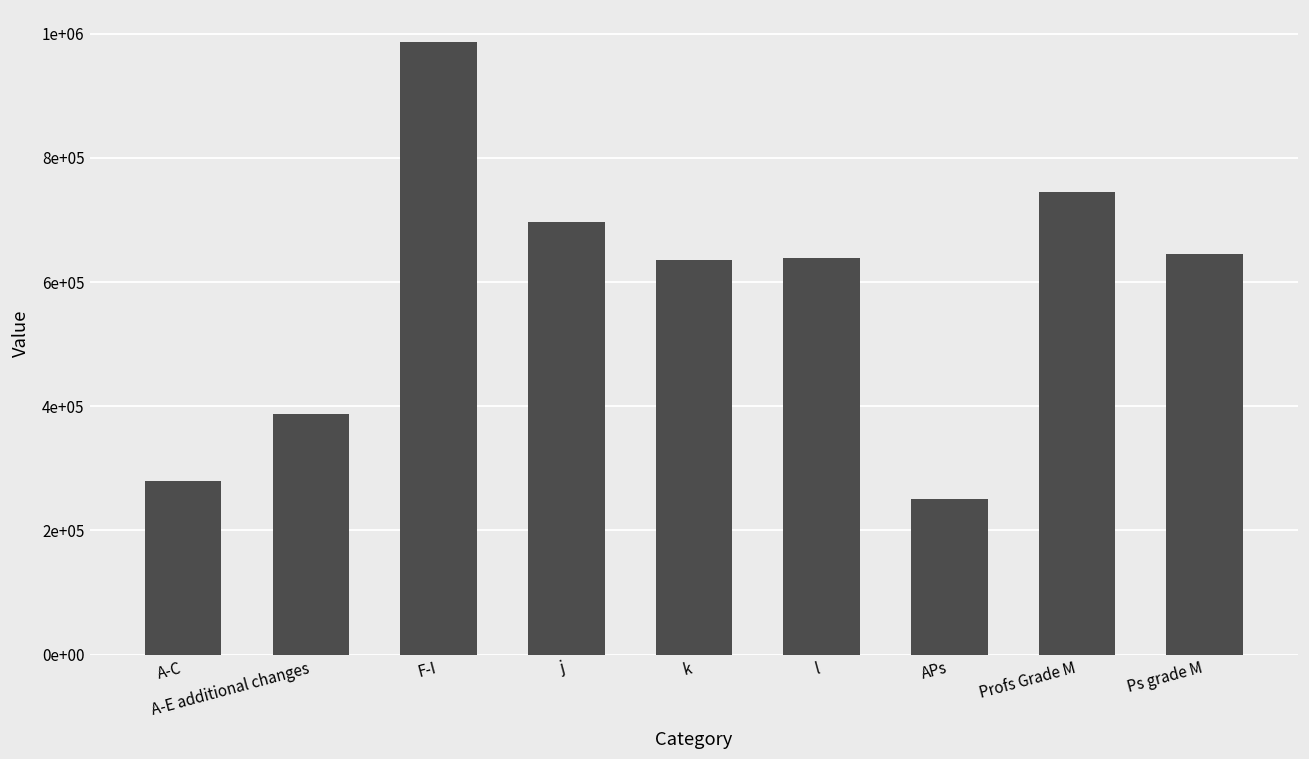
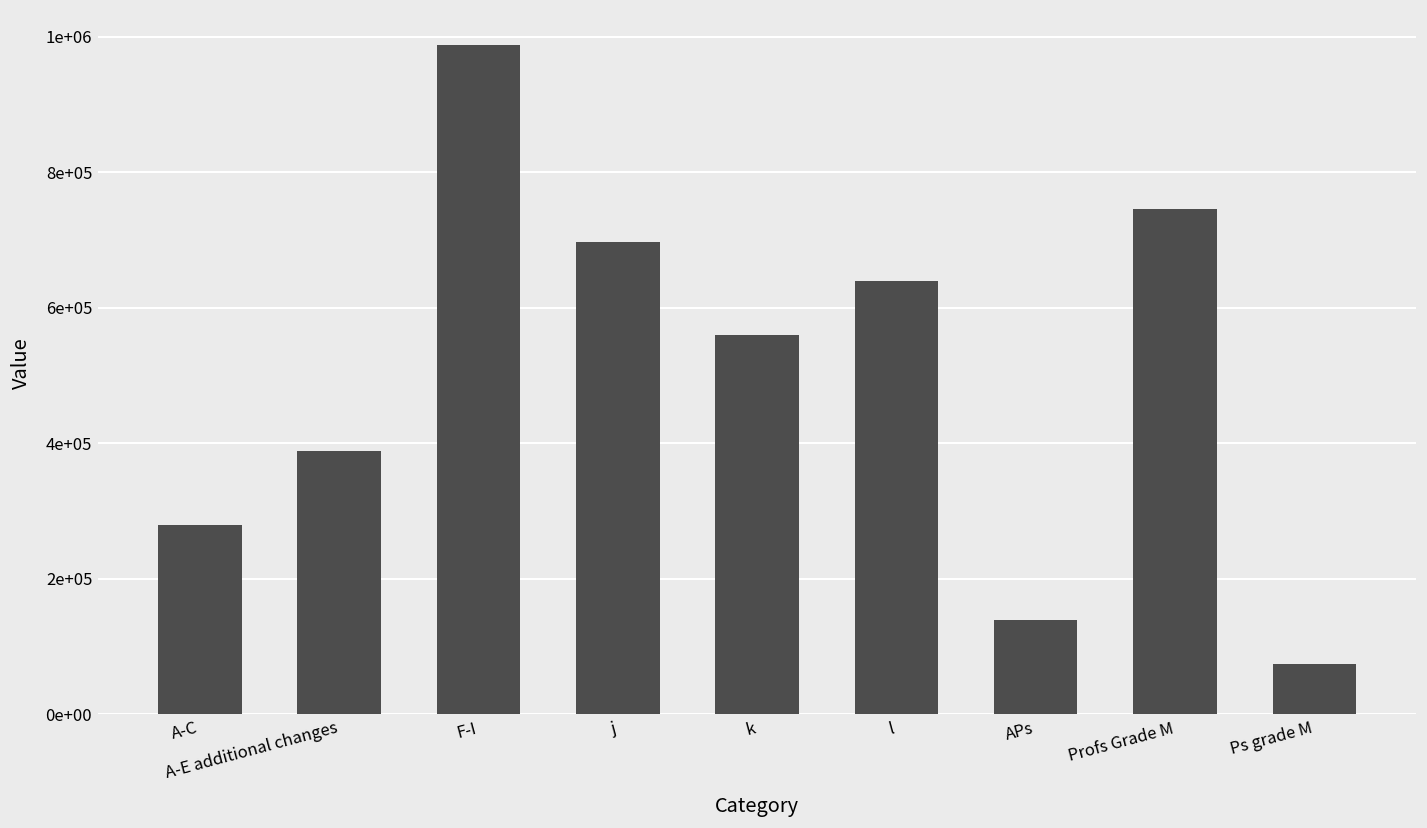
k: 640000 -> 560000
APs: 250000 -> 140000
Ps grade M: 640000 -> 70000
